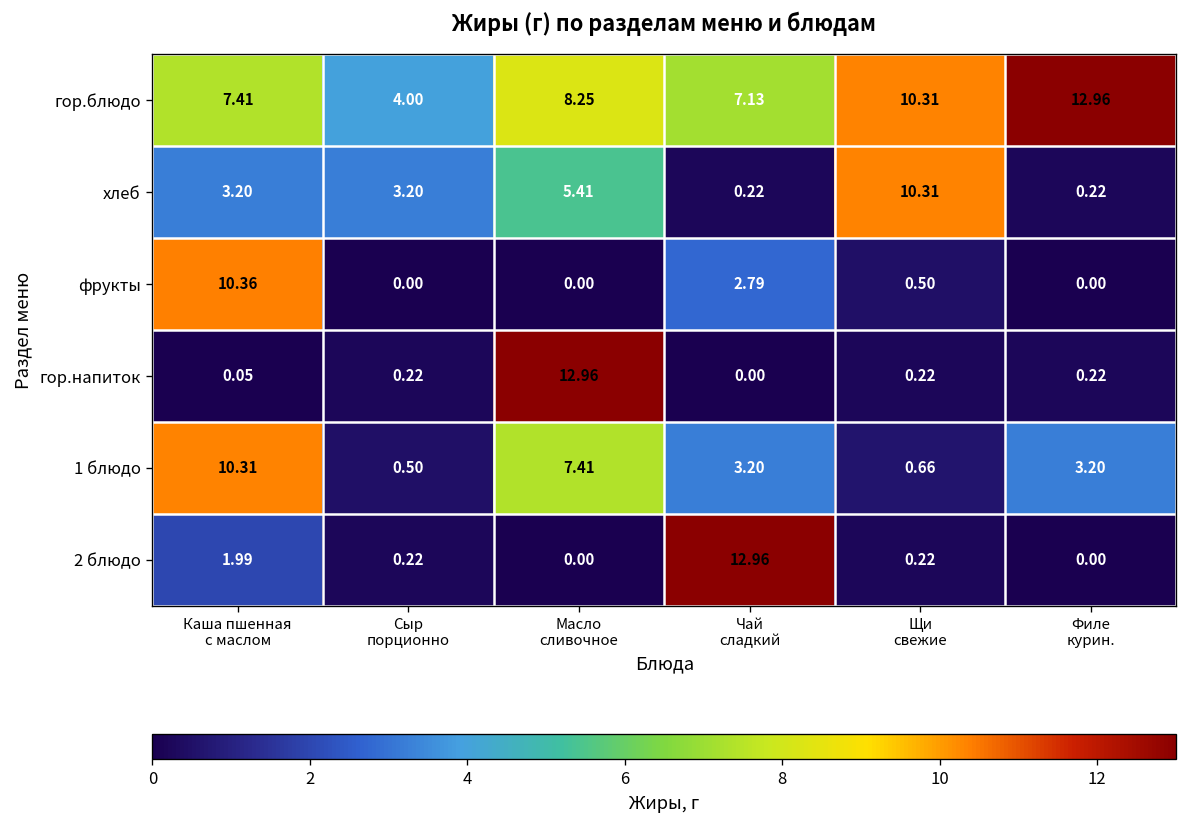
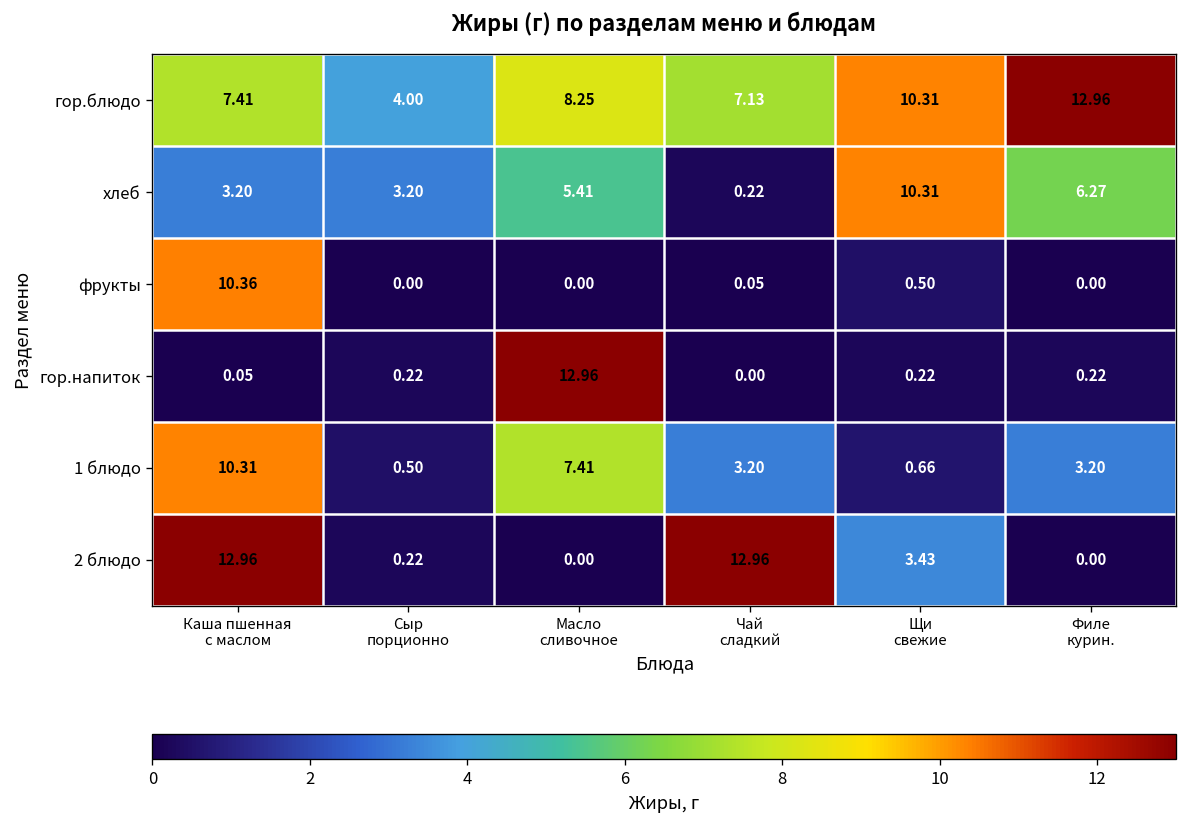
хлеб, Филе курин.: 0.22 -> 6.27
фрукты, Чай сладкий: 2.79 -> 0.05
2 блюдо, Каша пшенная с маслом: 1.99 -> 12.96
2 блюдо, Щи свежие: 0.22 -> 3.43
